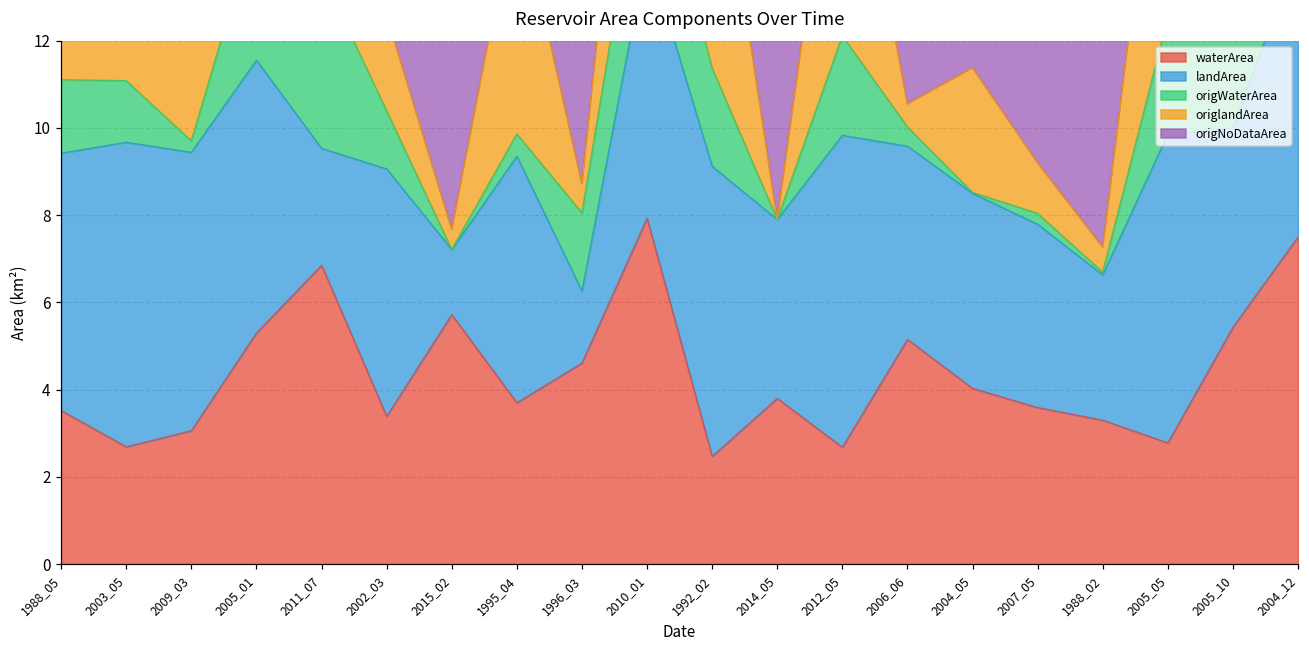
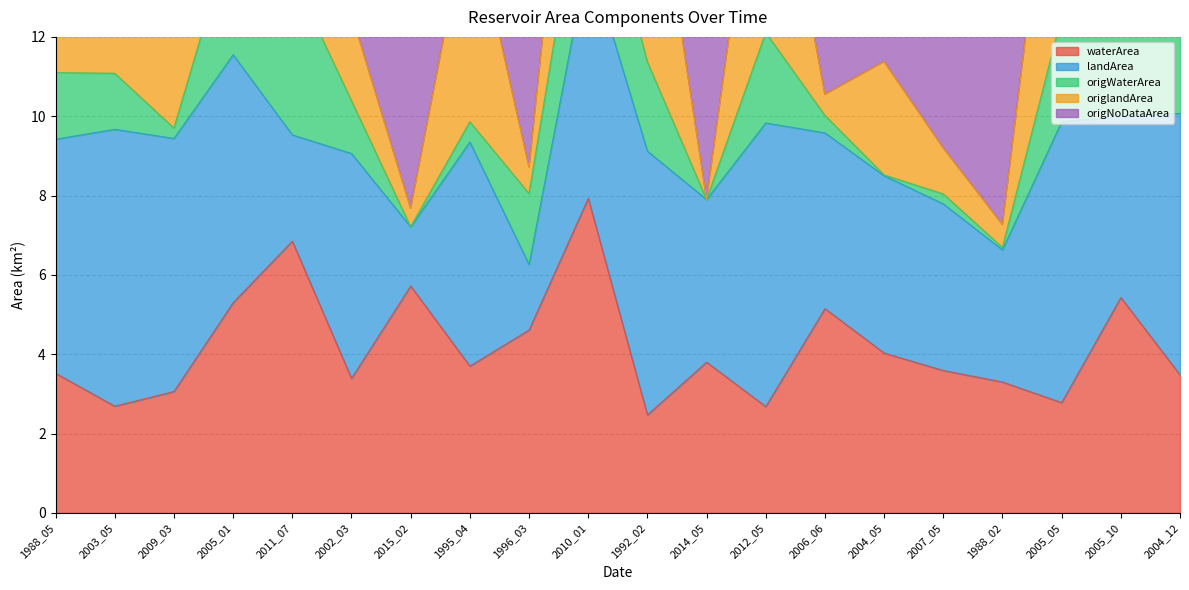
waterArea, 2004_12: 7.5 -> 3.5
